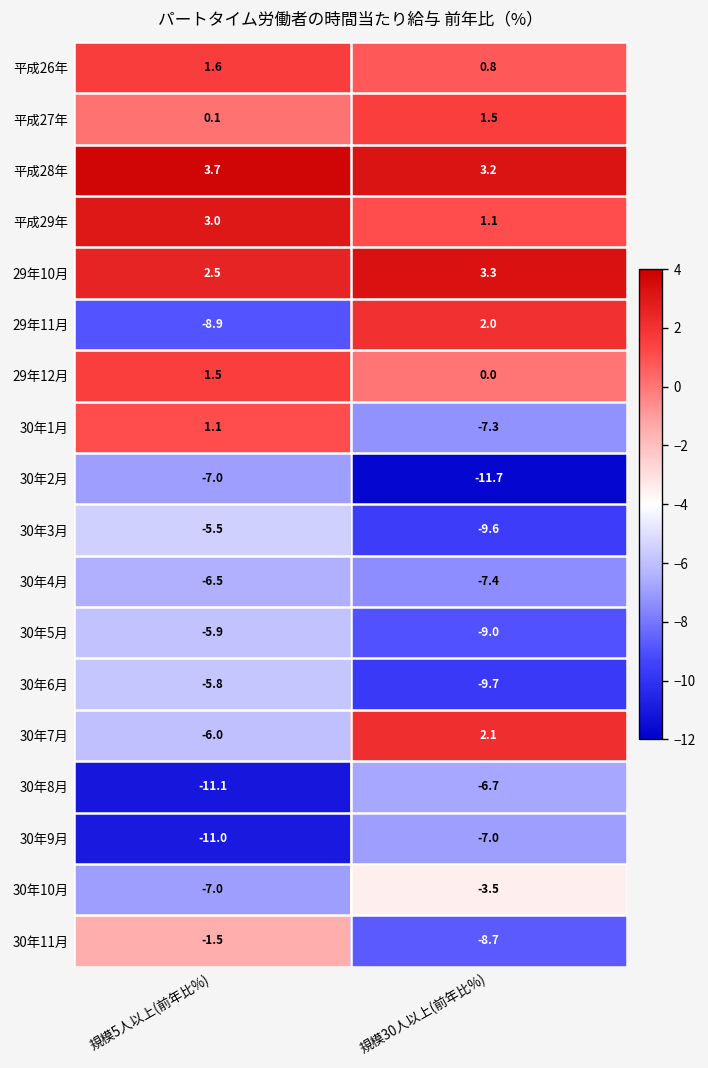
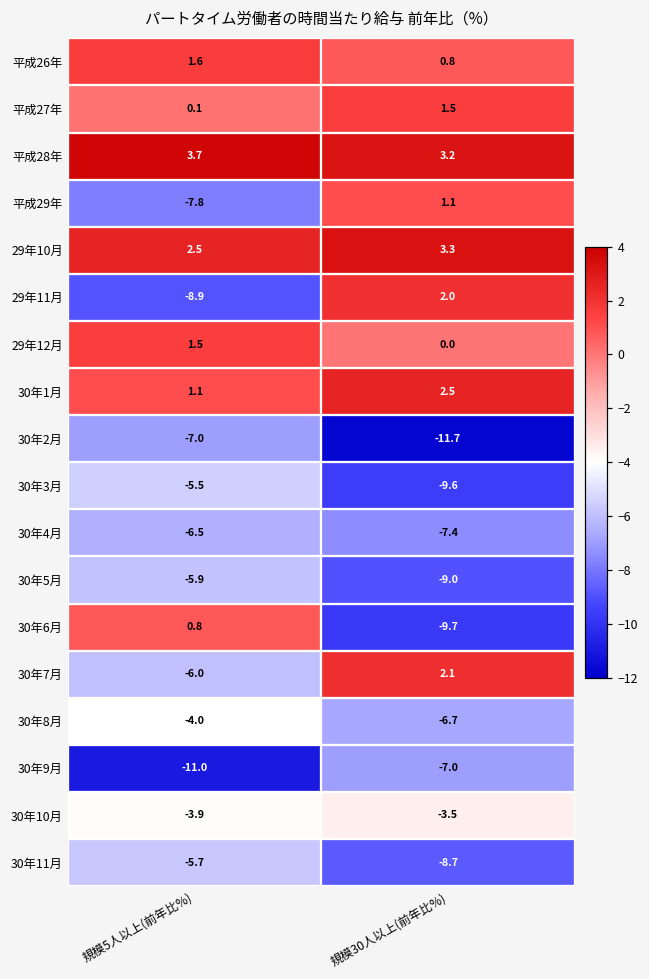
平成29年, 規模5人以上(前年比%): 3.0 -> -7.8
30年1月, 規模30人以上(前年比%): -7.3 -> 2.5
30年6月, 規模5人以上(前年比%): -5.8 -> 0.8
30年8月, 規模5人以上(前年比%): -11.1 -> -4.0
30年10月, 規模5人以上(前年比%): -7.0 -> -3.9
30年11月, 規模5人以上(前年比%): -1.5 -> -5.7
